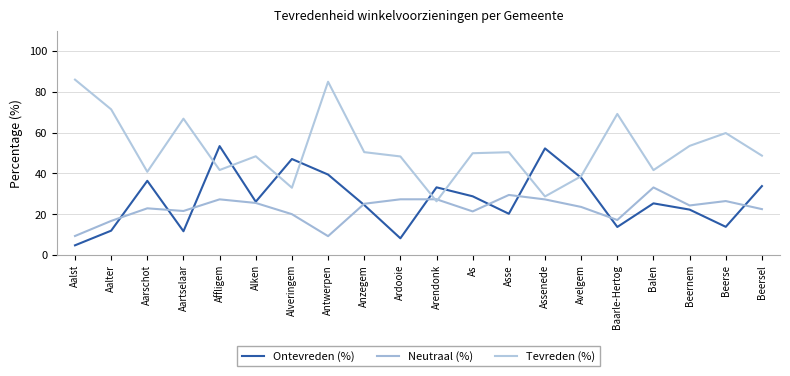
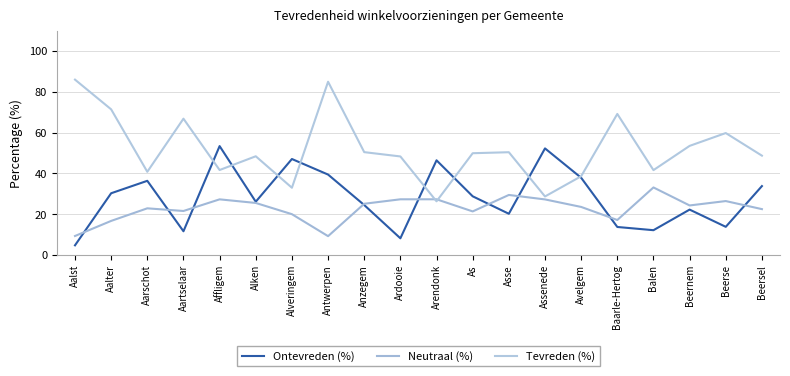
Ontevreden (%), Aalter: 12 -> 30
Ontevreden (%), Arendonk: 33 -> 46
Ontevreden (%), Balen: 25 -> 12
